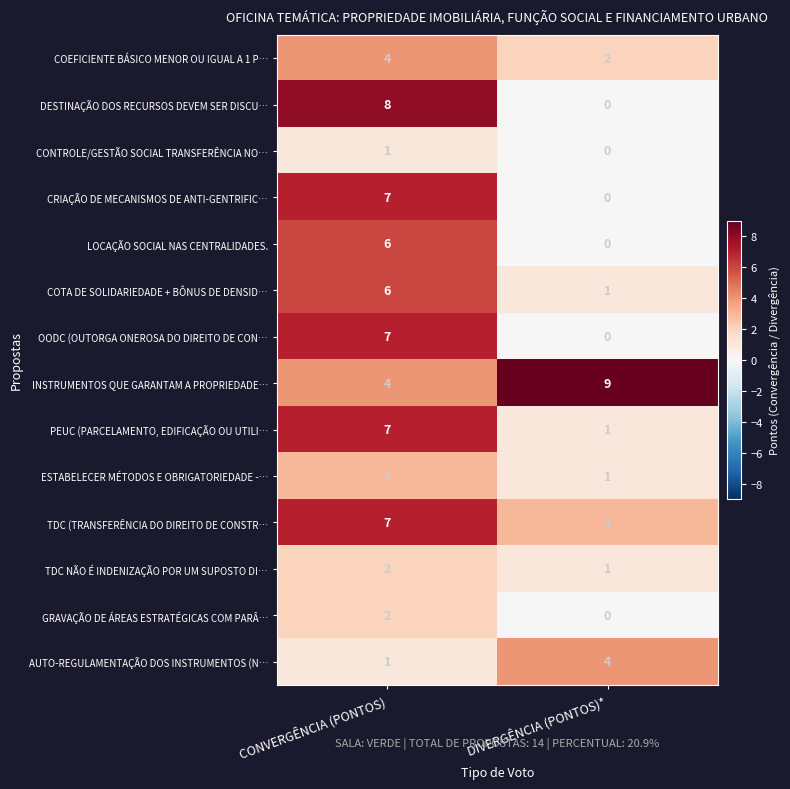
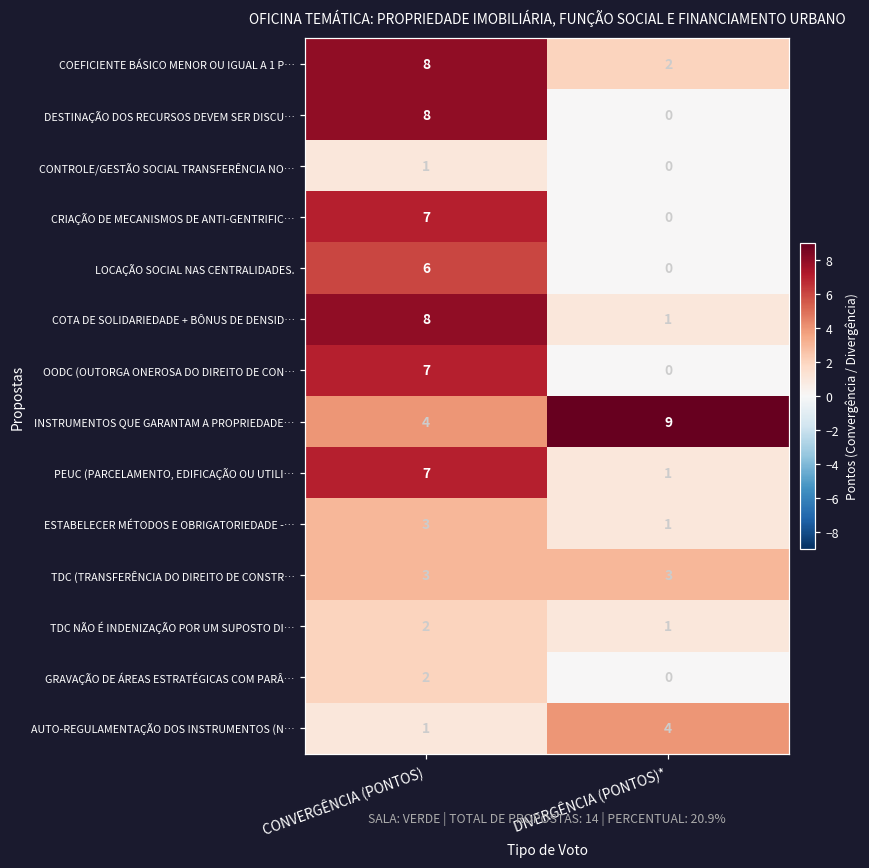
COEFICIENTE BÁSICO MENOR OU IGUAL A 1 P…, CONVERGÊNCIA (PONTOS): 4 -> 8
COTA DE SOLIDARIEDADE + BÔNUS DE DENSID…, CONVERGÊNCIA (PONTOS): 6 -> 8
TDC (TRANSFERÊNCIA DO DIREITO DE CONSTR…, CONVERGÊNCIA (PONTOS): 7 -> 3
